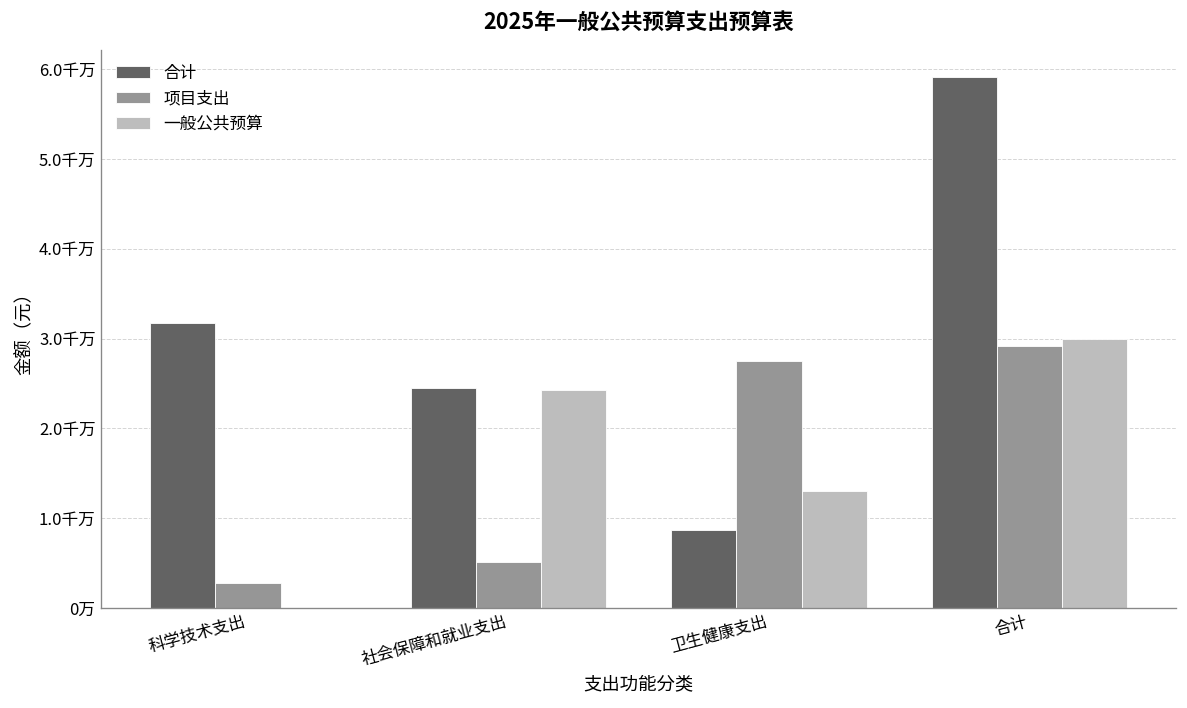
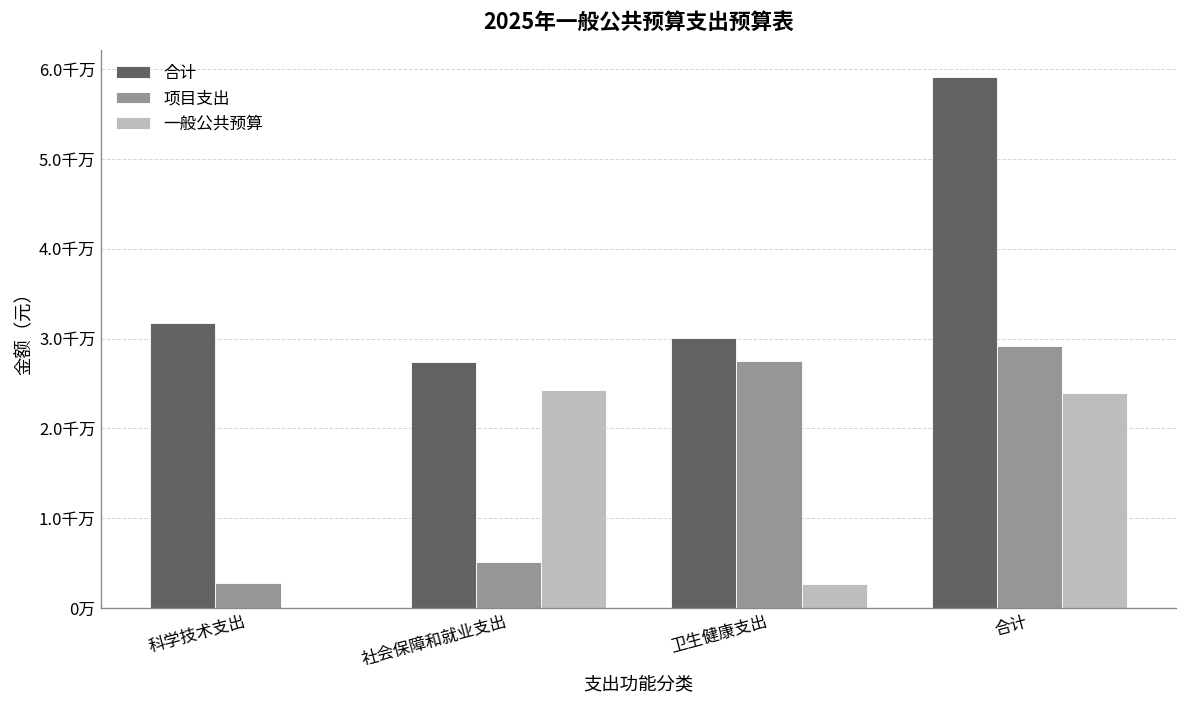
合计, 社会保障和就业支出: 2.4千万 -> 2.7千万
合计, 卫生健康支出: 0.9千万 -> 3.0千万
一般公共预算, 卫生健康支出: 1.3千万 -> 0.3千万
一般公共预算, 合计: 3.0千万 -> 2.4千万
